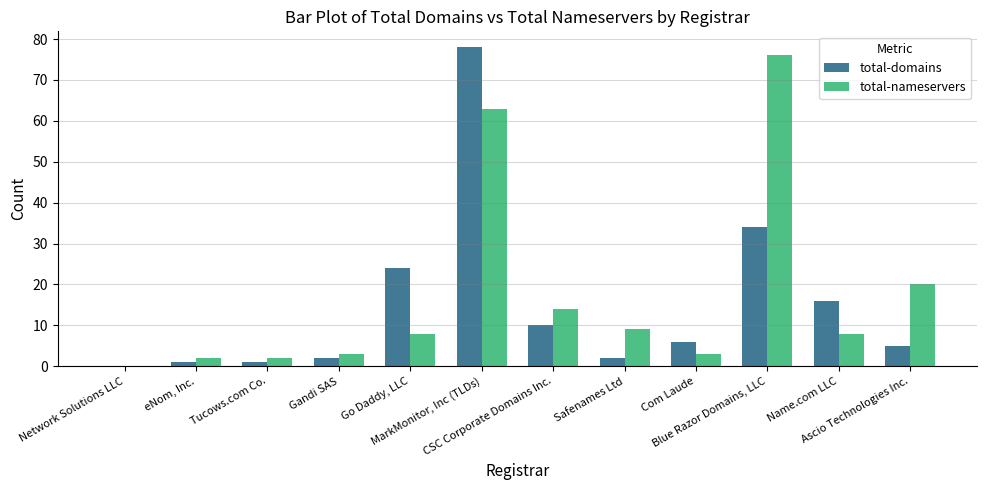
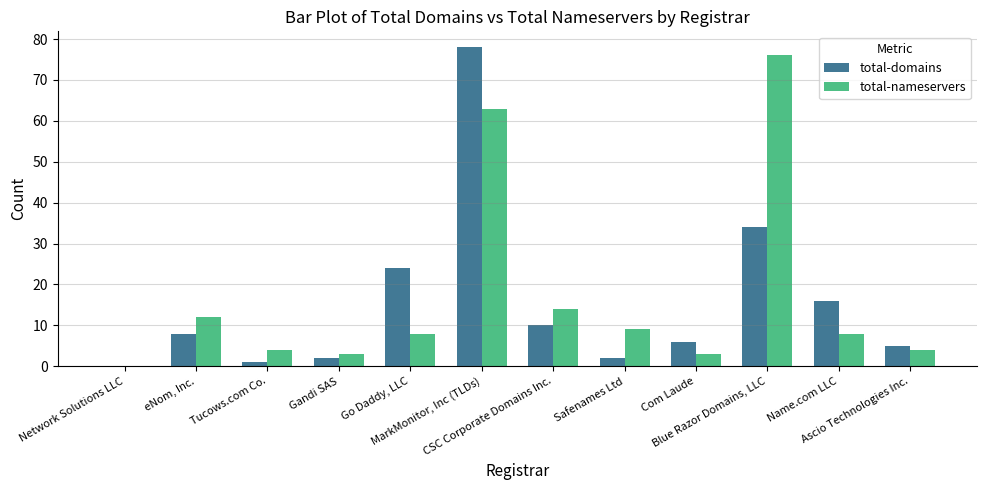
total-domains, eNom, Inc.: 1 -> 8
total-nameservers, eNom, Inc.: 2 -> 12
total-nameservers, Tucows.com Co.: 2 -> 4
total-nameservers, Ascio Technologies Inc.: 20 -> 4
